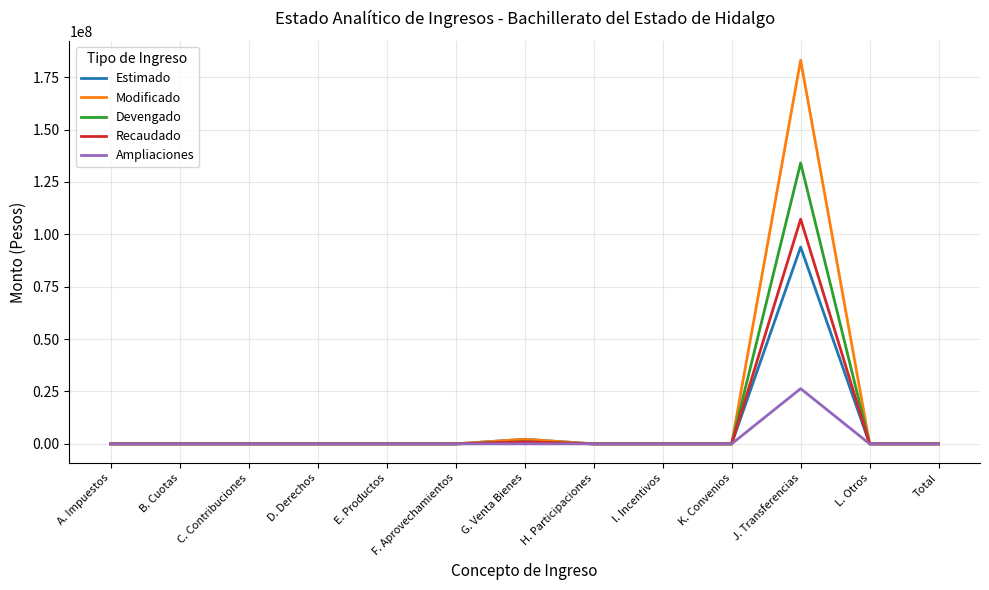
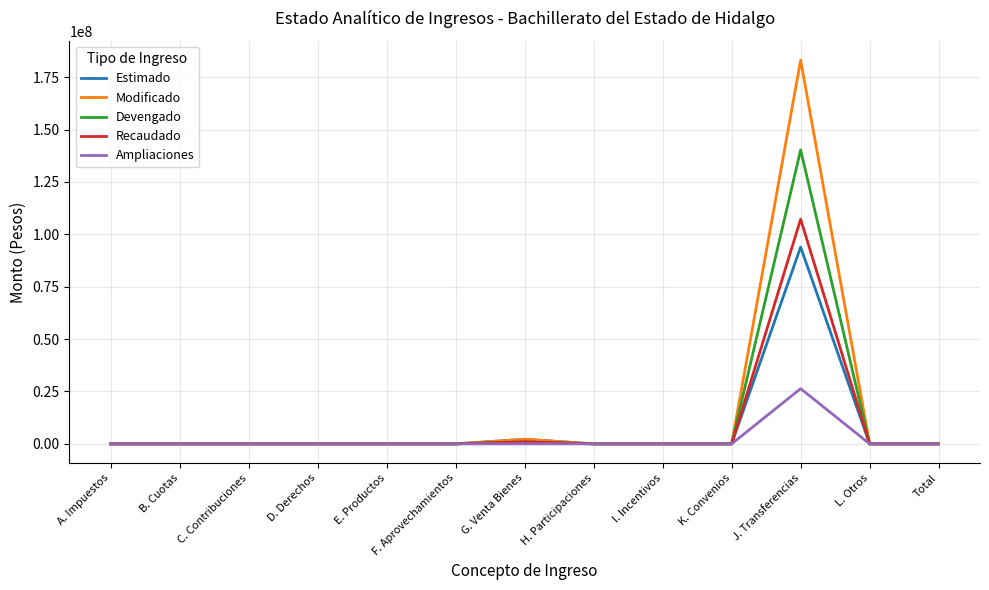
Devengado, J. Transferencias: 134000000 -> 140000000
